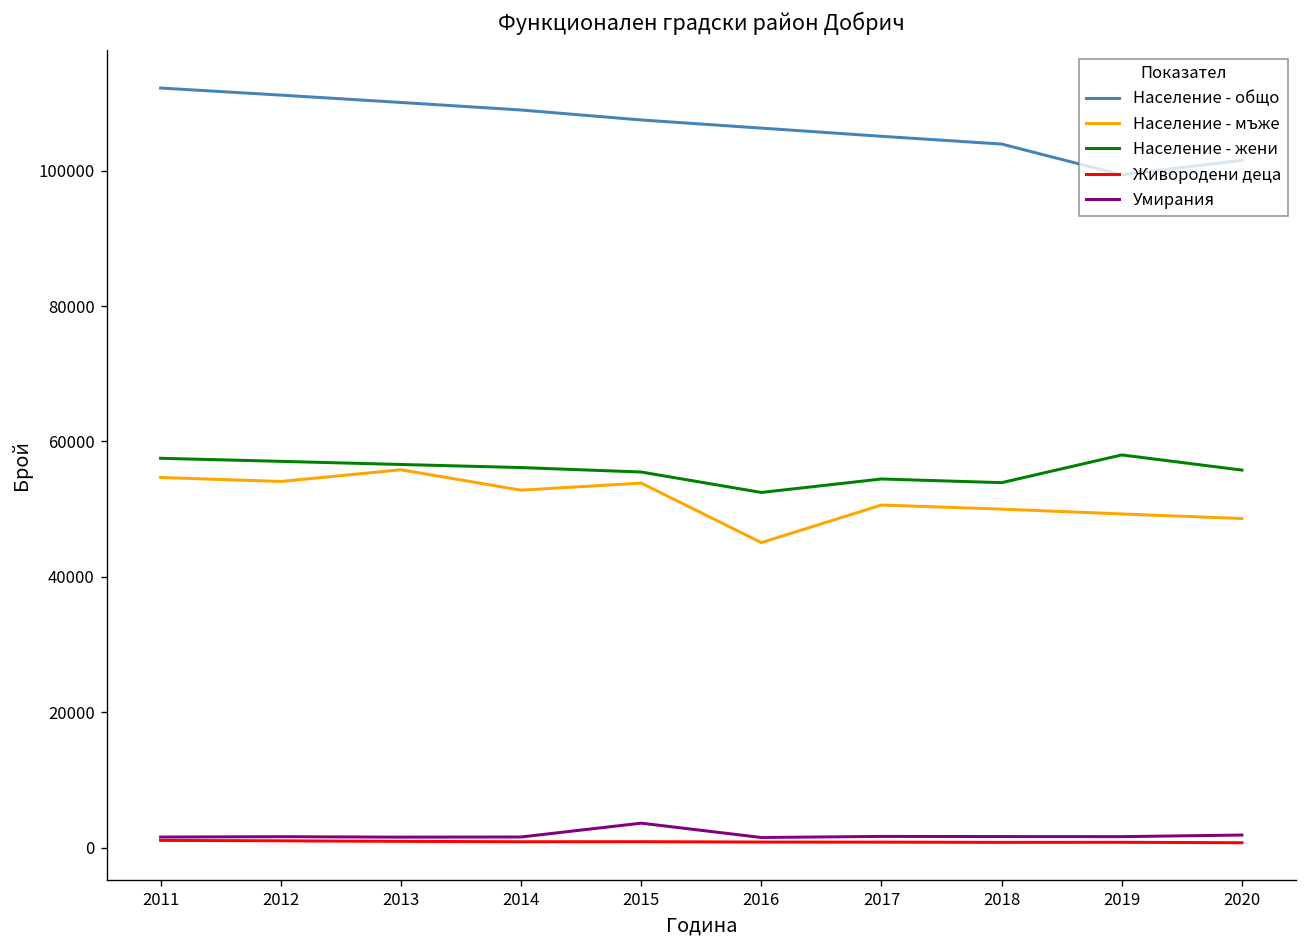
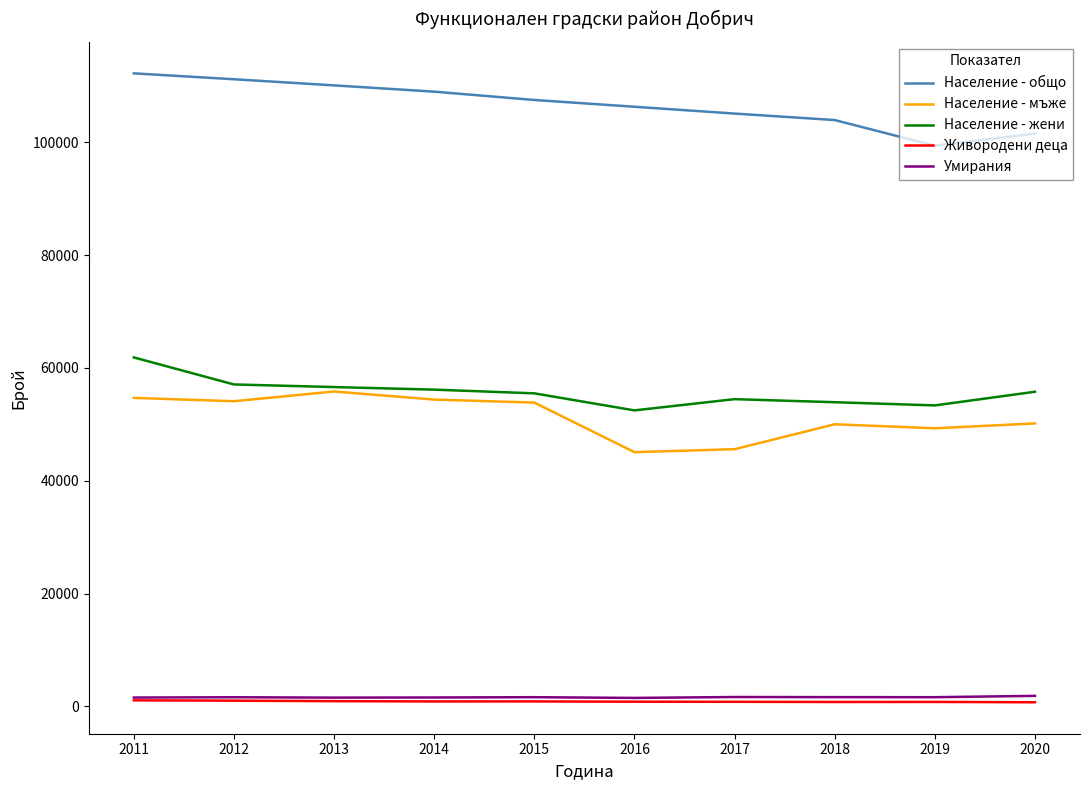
Население - жени, 2011: 58000 -> 62000
Население - мъже, 2014: 53000 -> 54000
Умирания, 2015: 4000 -> 2000
Население - мъже, 2017: 51000 -> 46000
Население - жени, 2019: 58000 -> 53000
Население - мъже, 2020: 49000 -> 50000
